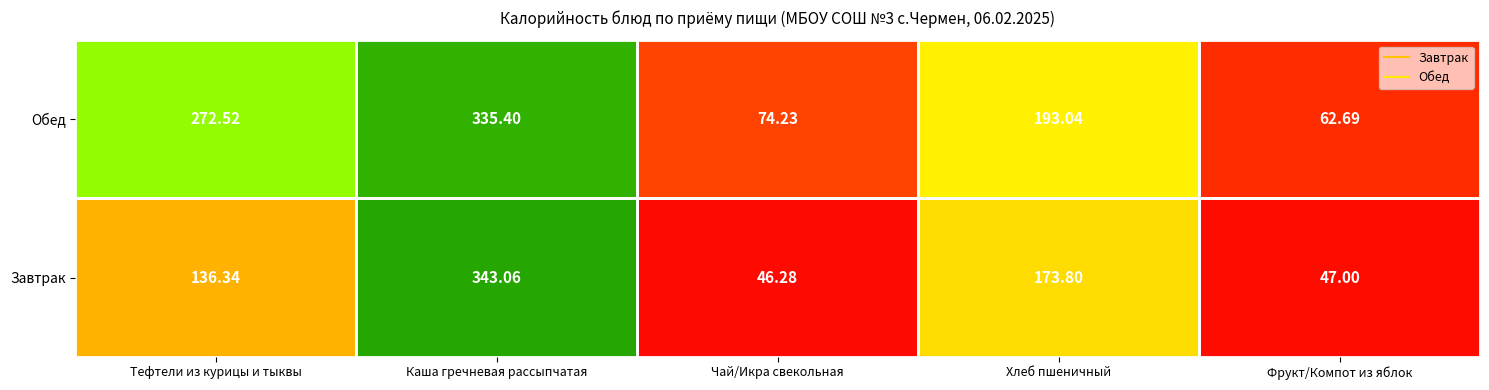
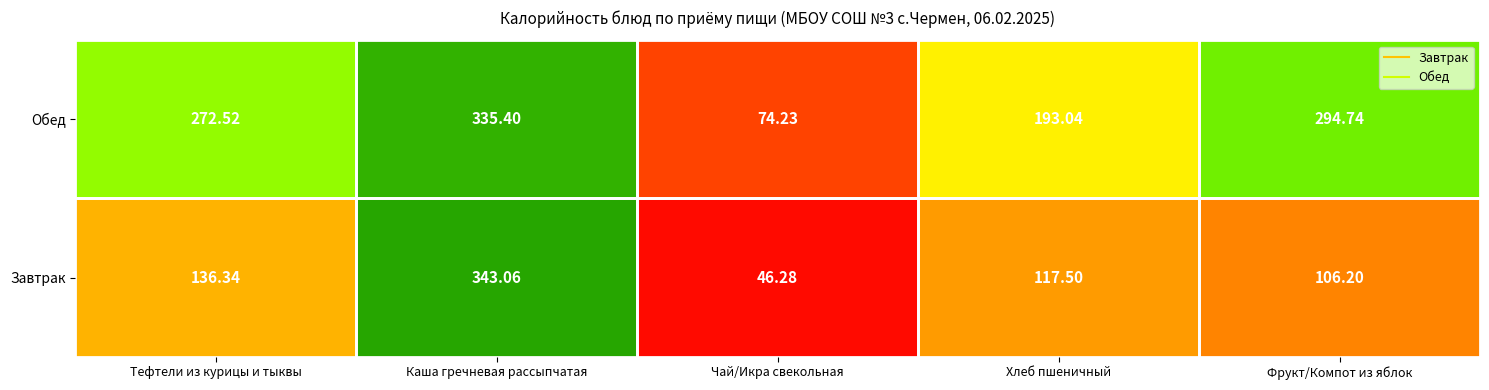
Обед, Фрукт/Компот из яблок: 62.69 -> 294.74
Завтрак, Хлеб пшеничный: 173.80 -> 117.50
Завтрак, Фрукт/Компот из яблок: 47.00 -> 106.20
